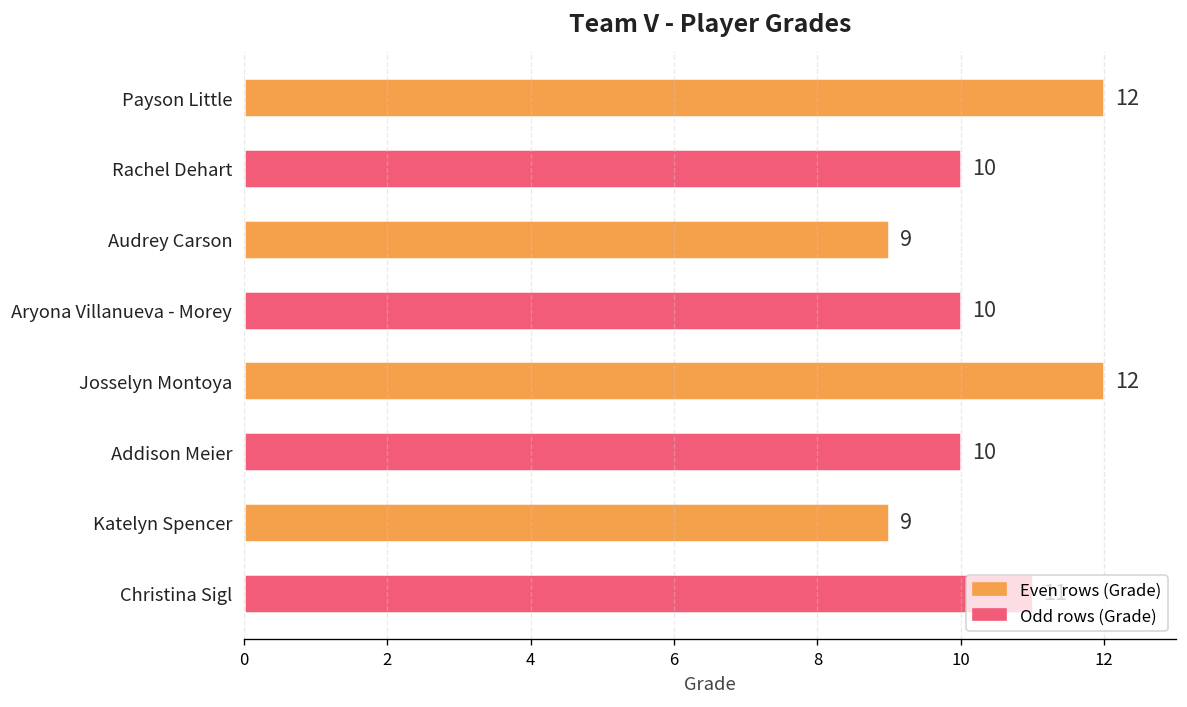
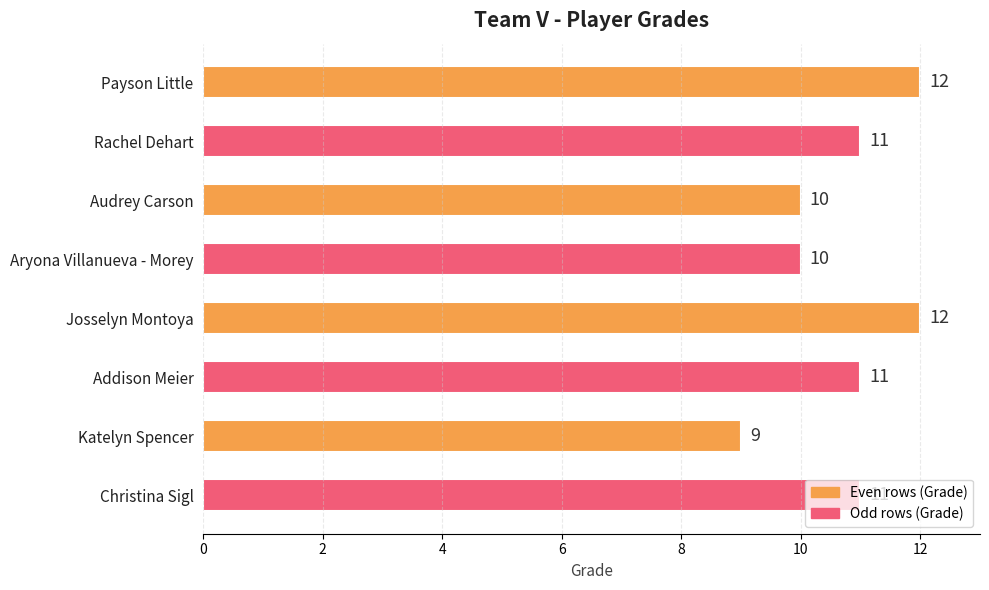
Rachel Dehart: 10 -> 11
Audrey Carson: 9 -> 10
Addison Meier: 10 -> 11
